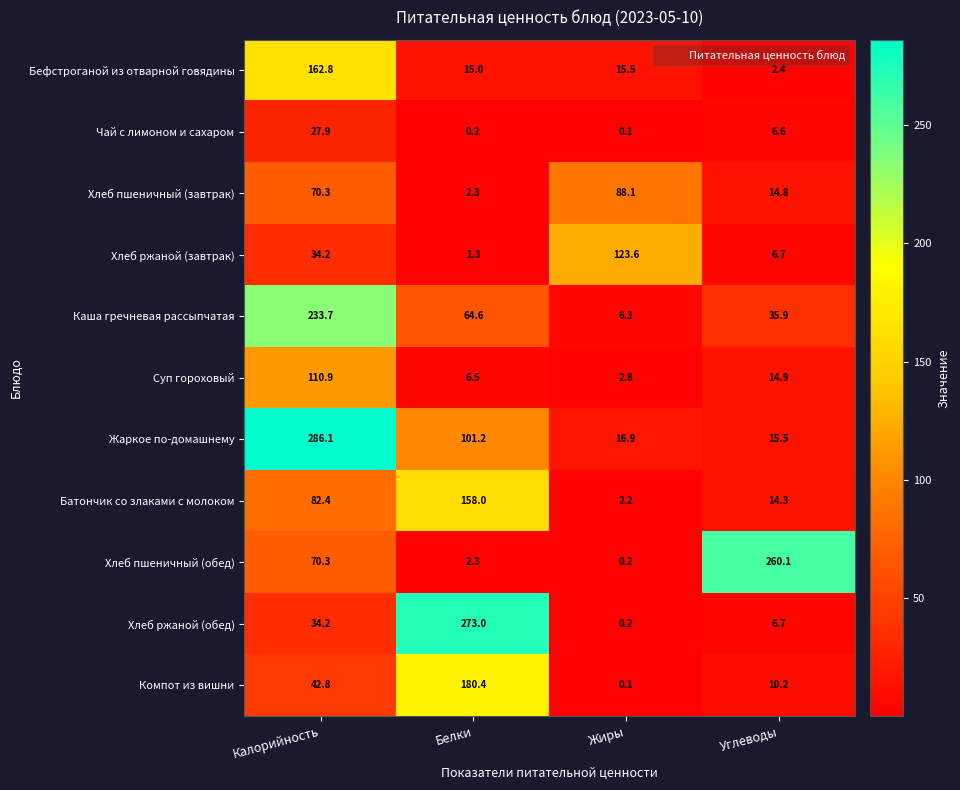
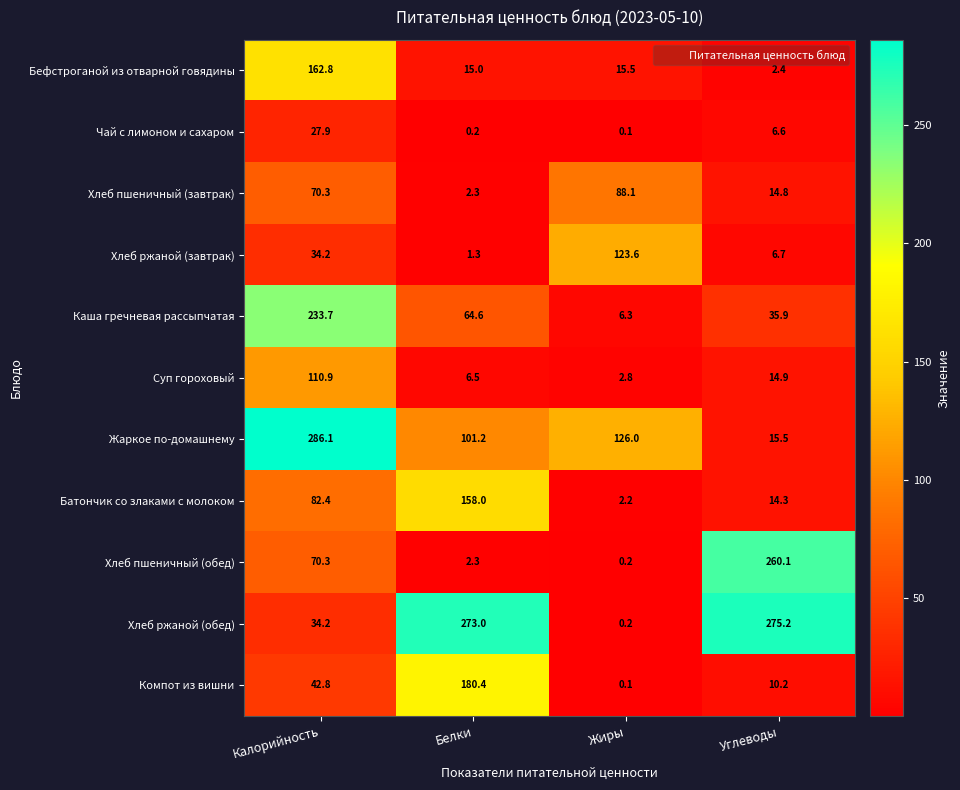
Жаркое по-домашнему, Жиры: 16.9 -> 126.0
Хлеб ржаной (обед), Углеводы: 6.7 -> 275.2
